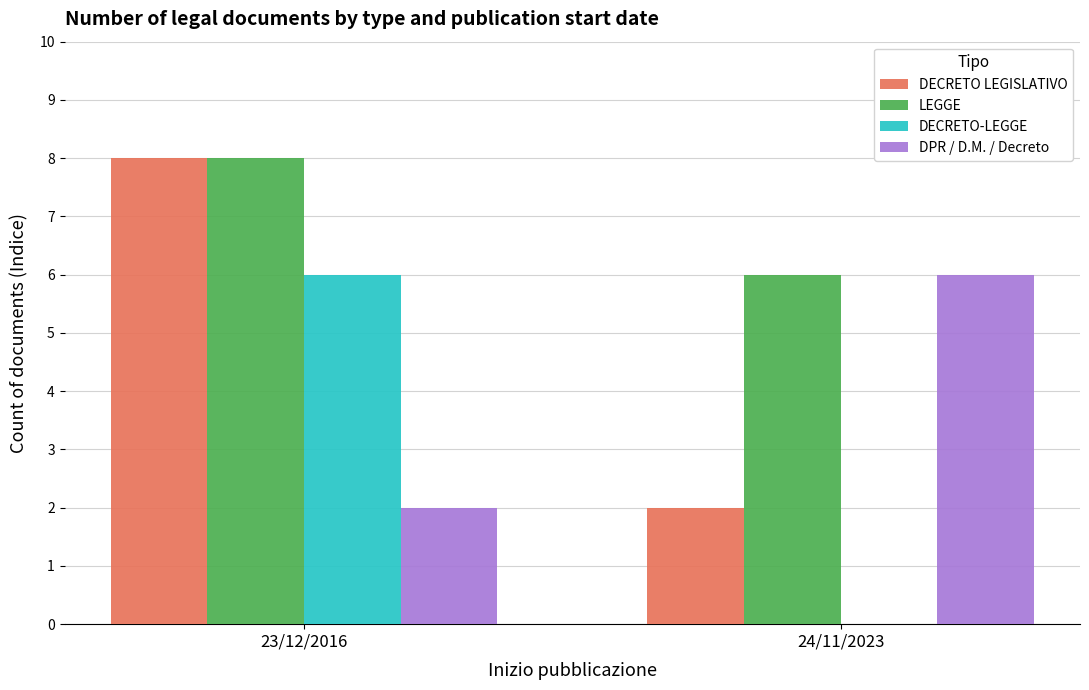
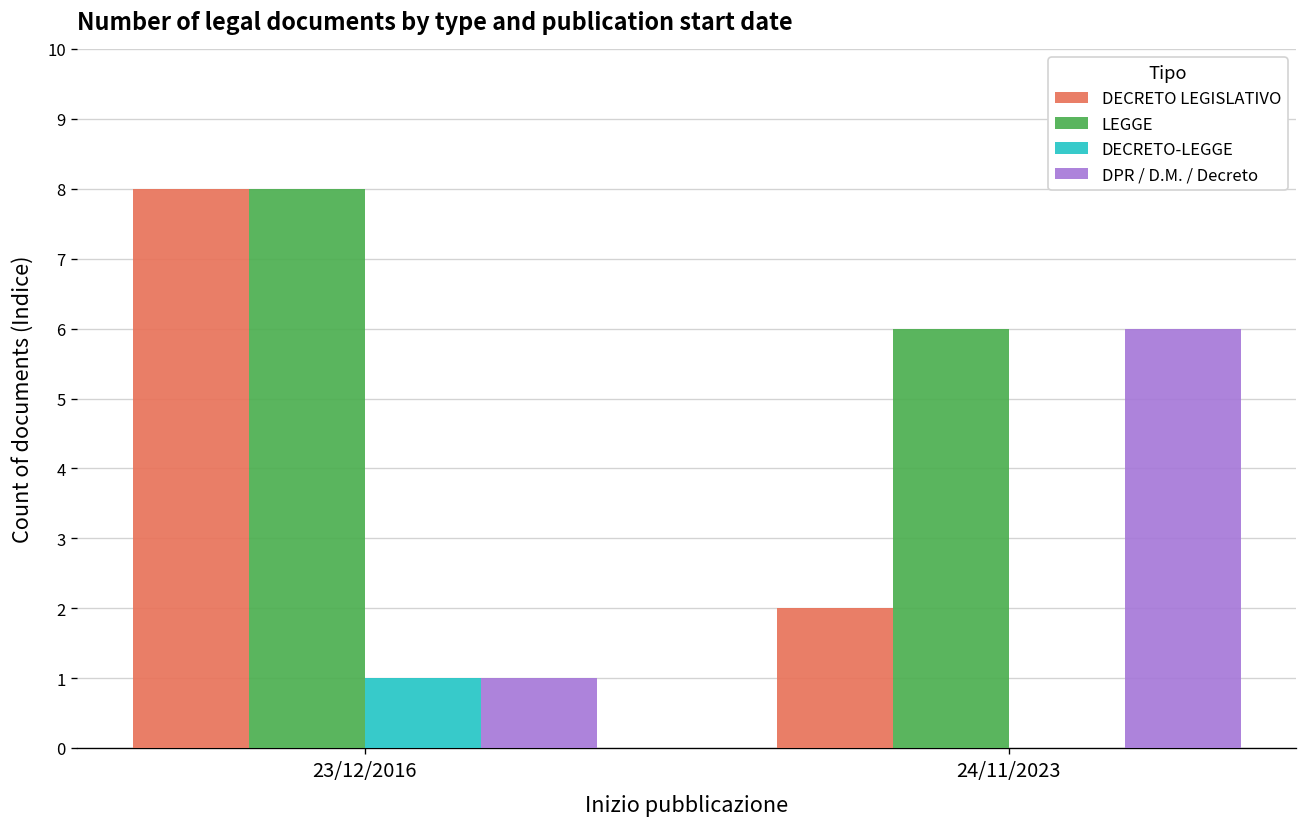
DECRETO-LEGGE, 23/12/2016: 6 -> 1
DPR / D.M. / Decreto, 23/12/2016: 2 -> 1
